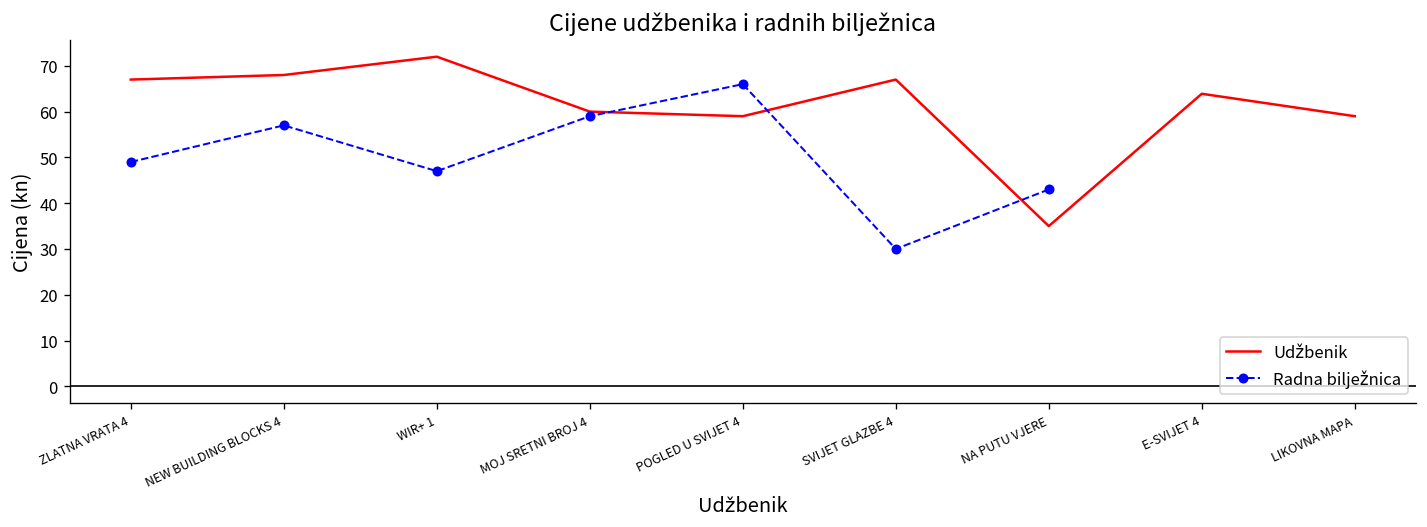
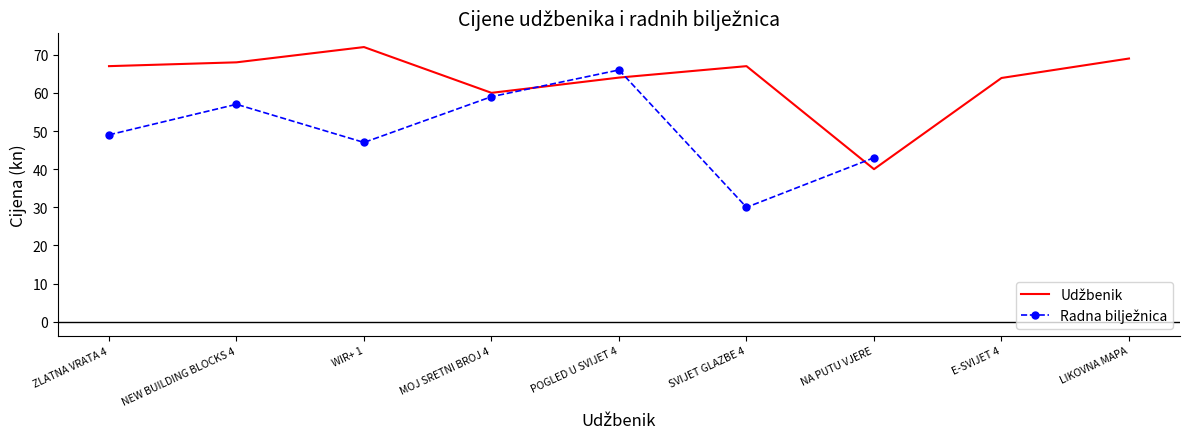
Udžbenik, POGLED U SVIJET 4: 59 -> 64
Udžbenik, NA PUTU VJERE: 35 -> 40
Udžbenik, LIKOVNA MAPA: 59 -> 69
